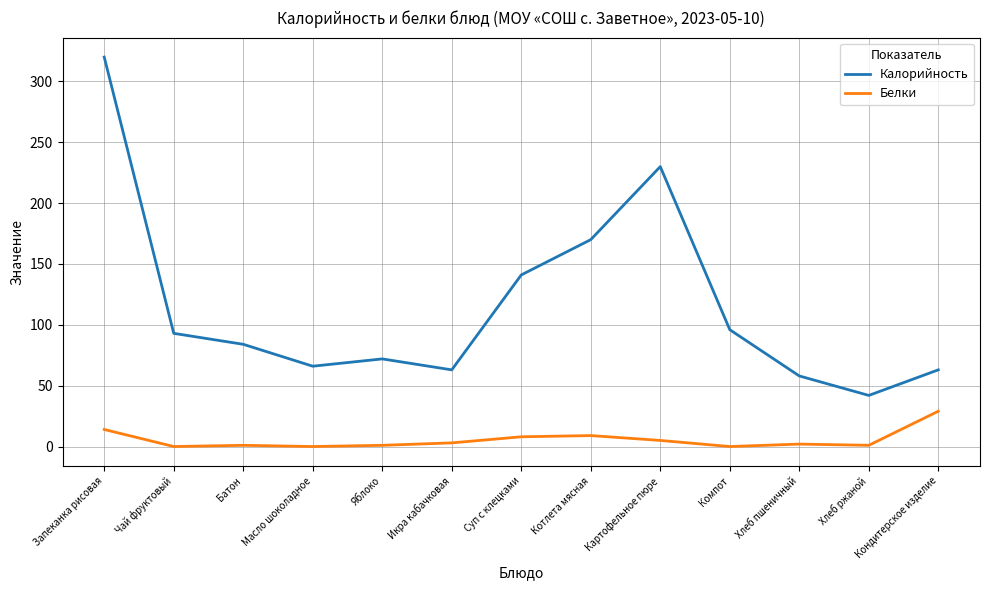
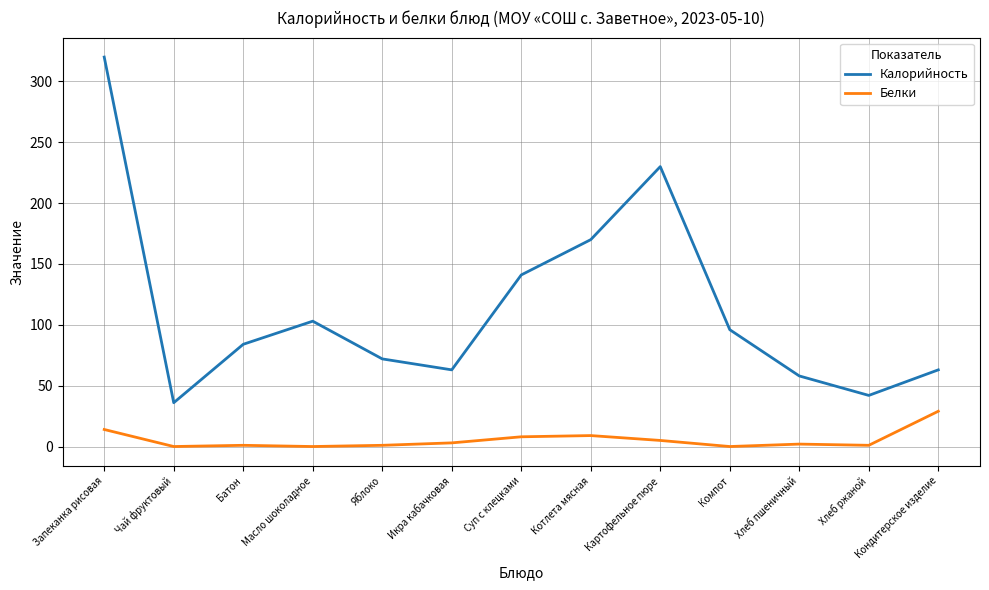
Калорийность, Чай фруктовый: 93 -> 36
Калорийность, Масло шоколадное: 66 -> 103
